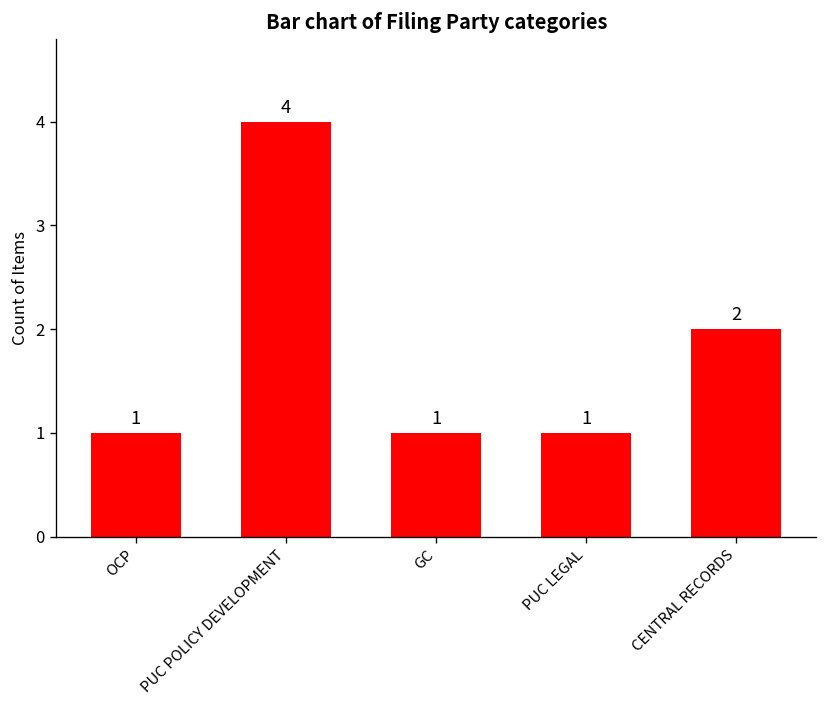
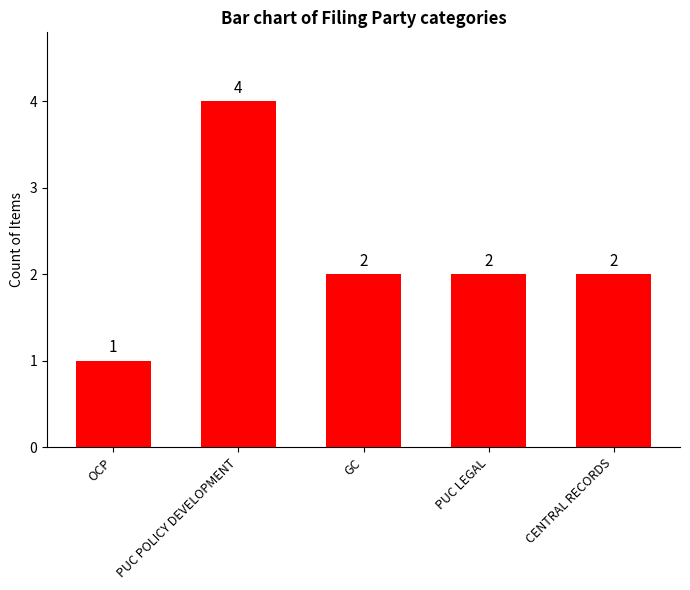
GC: 1 -> 2
PUC LEGAL: 1 -> 2
